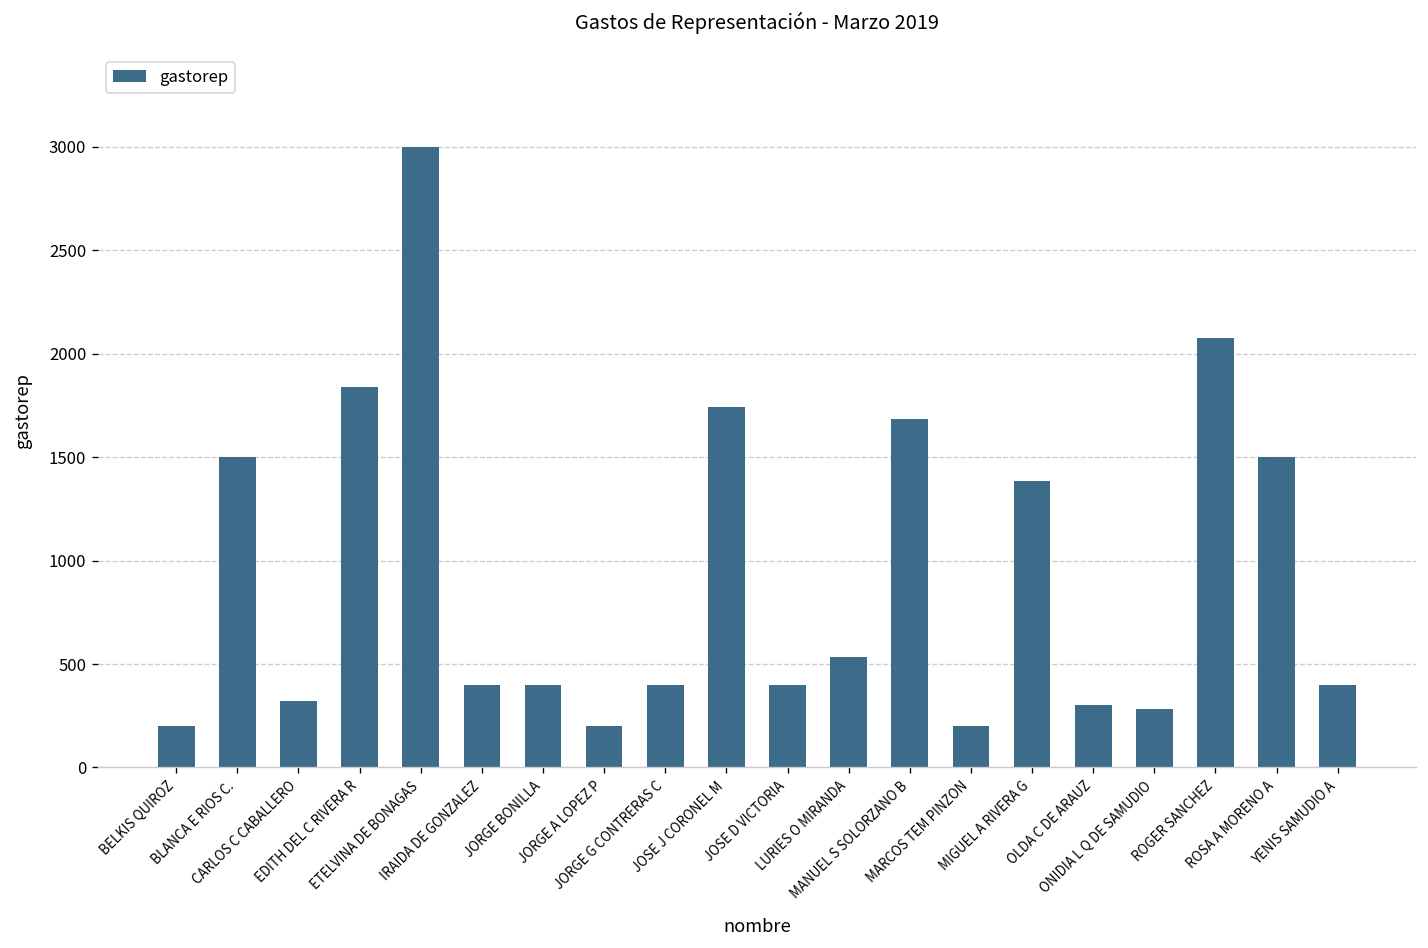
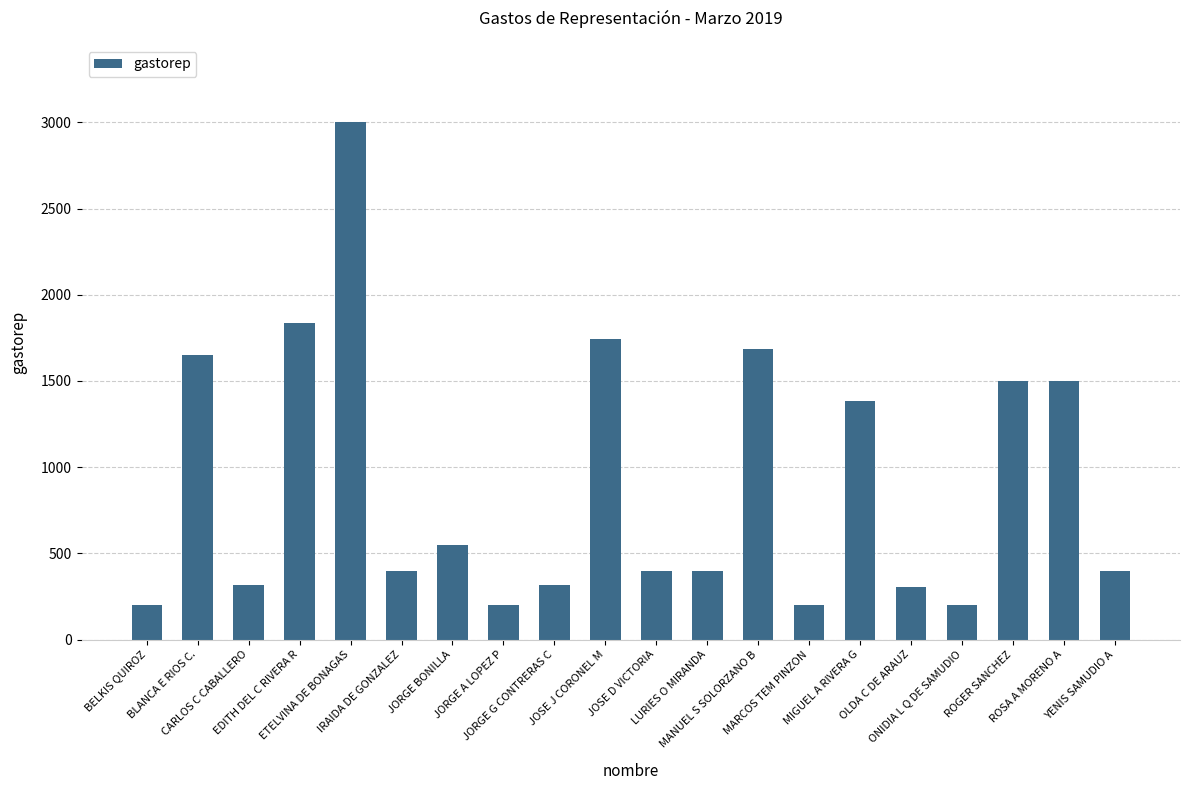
BLANCA E RIOS C.: 1500 -> 1650
JORGE BONILLA: 400 -> 550
JORGE G CONTRERAS C: 400 -> 320
LURIES O MIRANDA: 540 -> 400
ONIDIA L Q DE SAMUDIO: 280 -> 200
ROGER SANCHEZ: 2080 -> 1500
